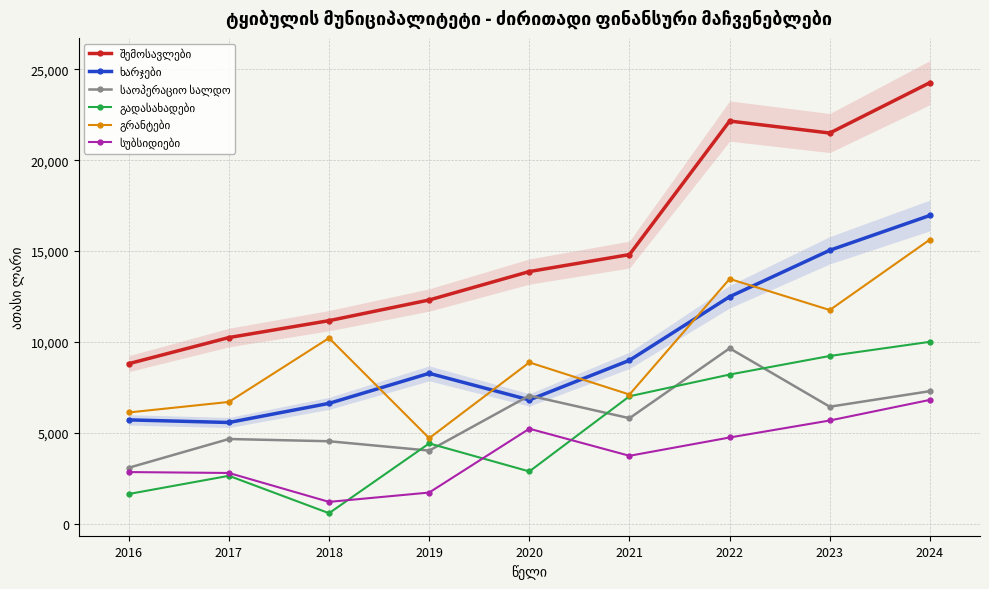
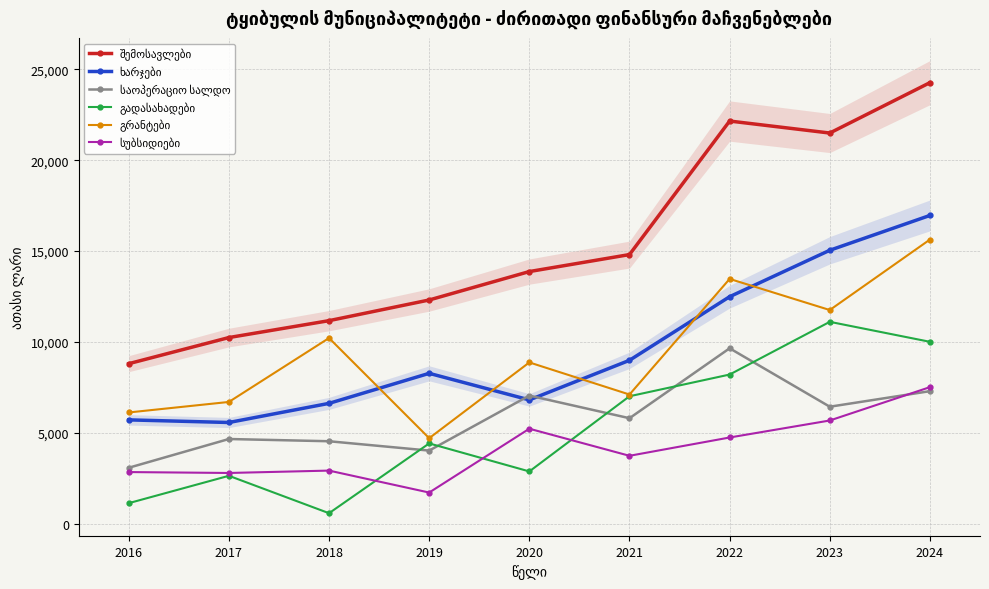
გადასახადები, 2016: 1,600 -> 1,100
სუბსიდიები, 2018: 1,200 -> 2,900
გადასახადები, 2023: 9,200 -> 11,100
სუბსიდიები, 2024: 6,800 -> 7,500
